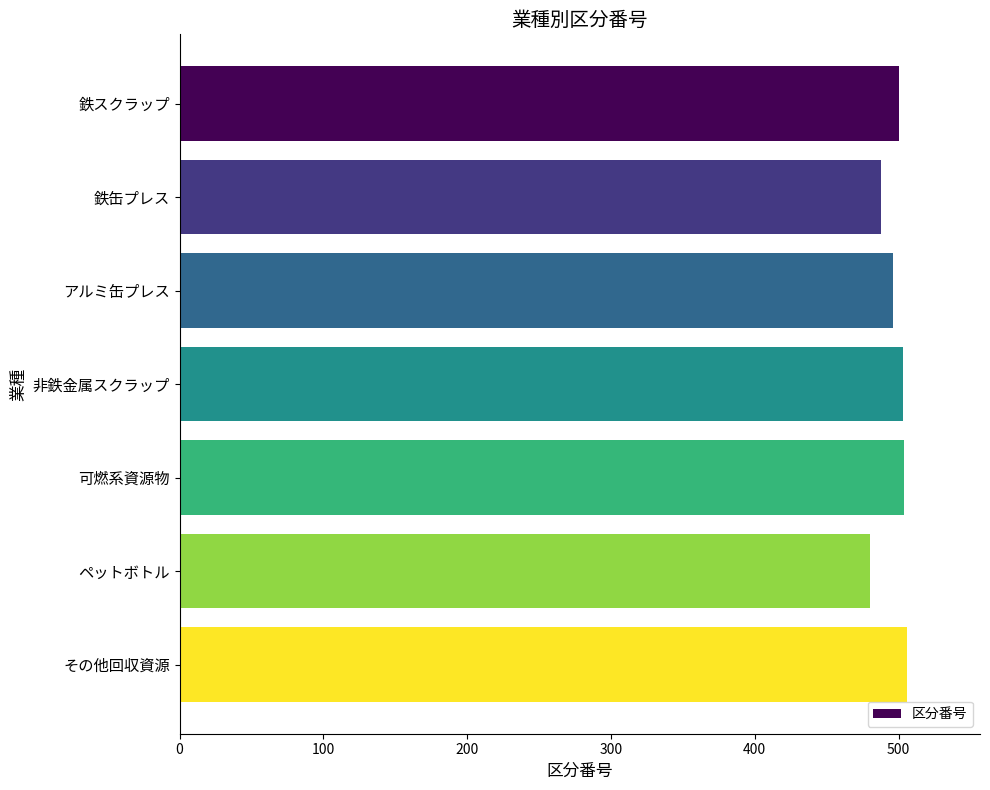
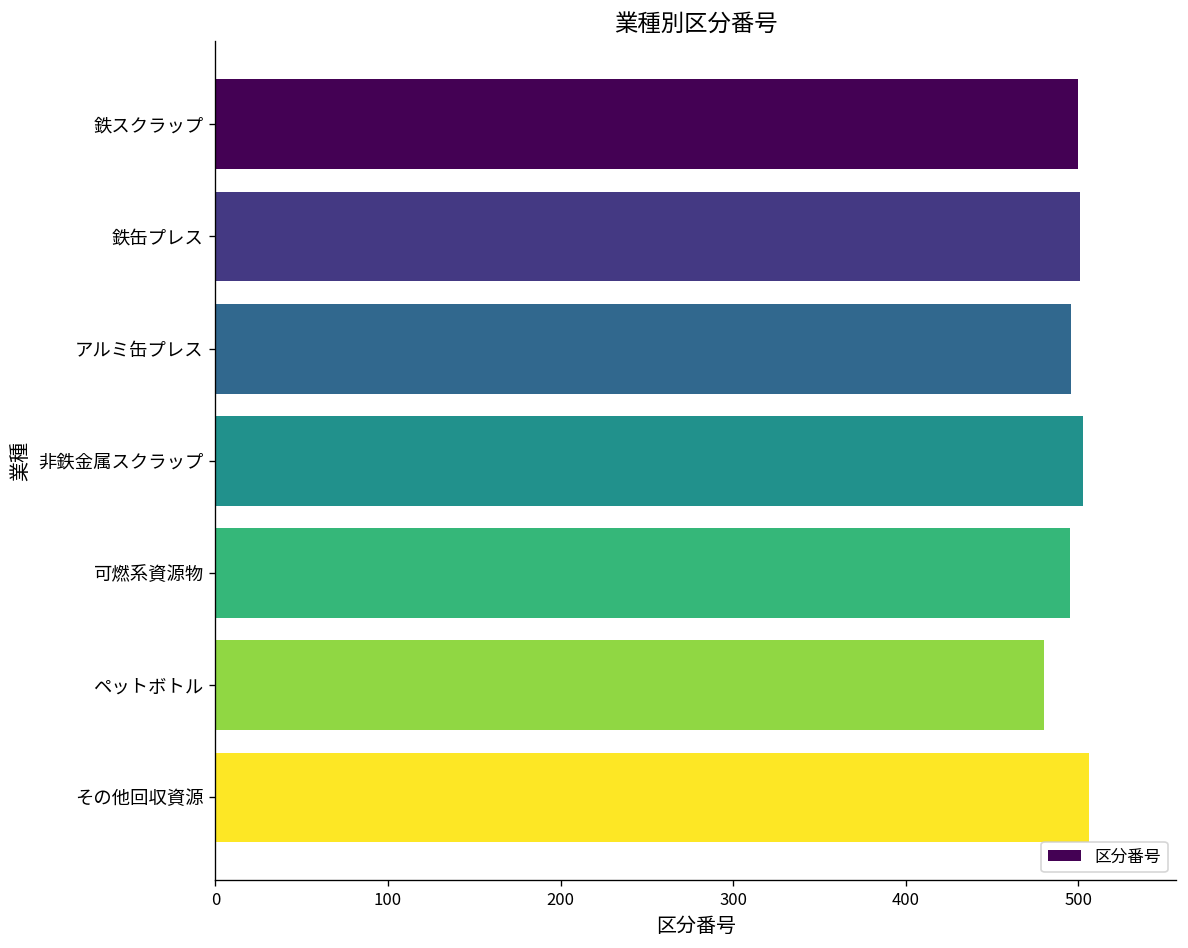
鉄缶プレス: 488 -> 501
可燃系資源物: 504 -> 495
